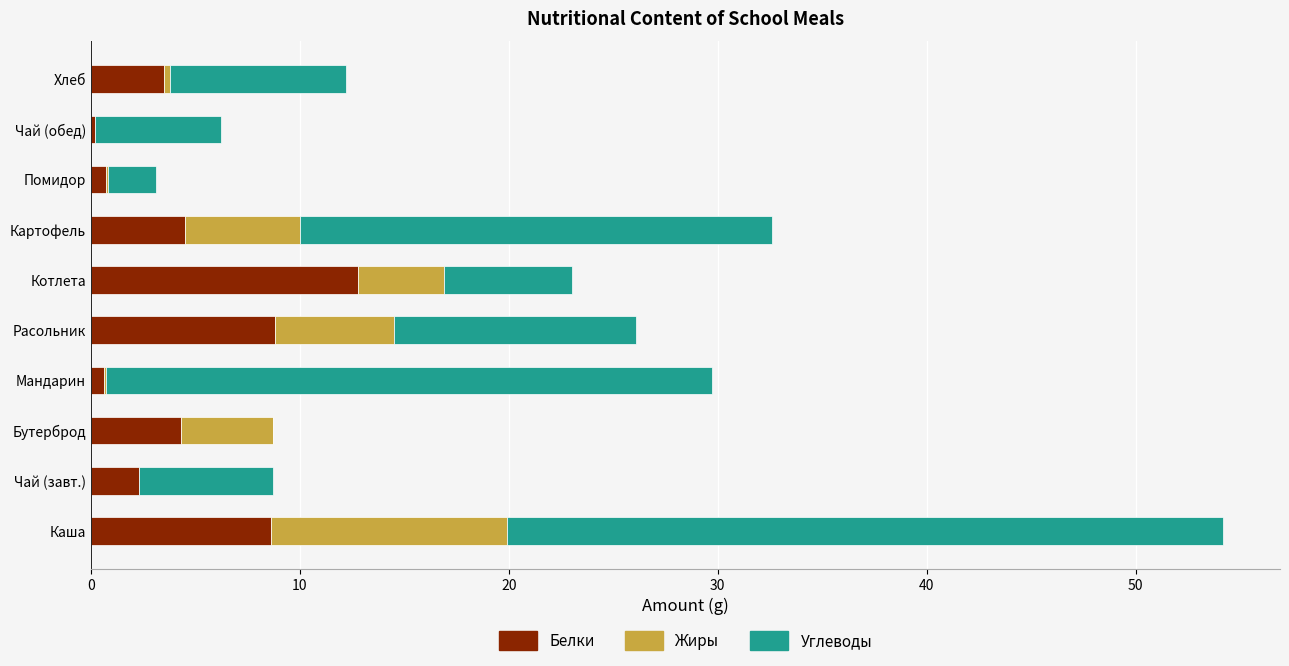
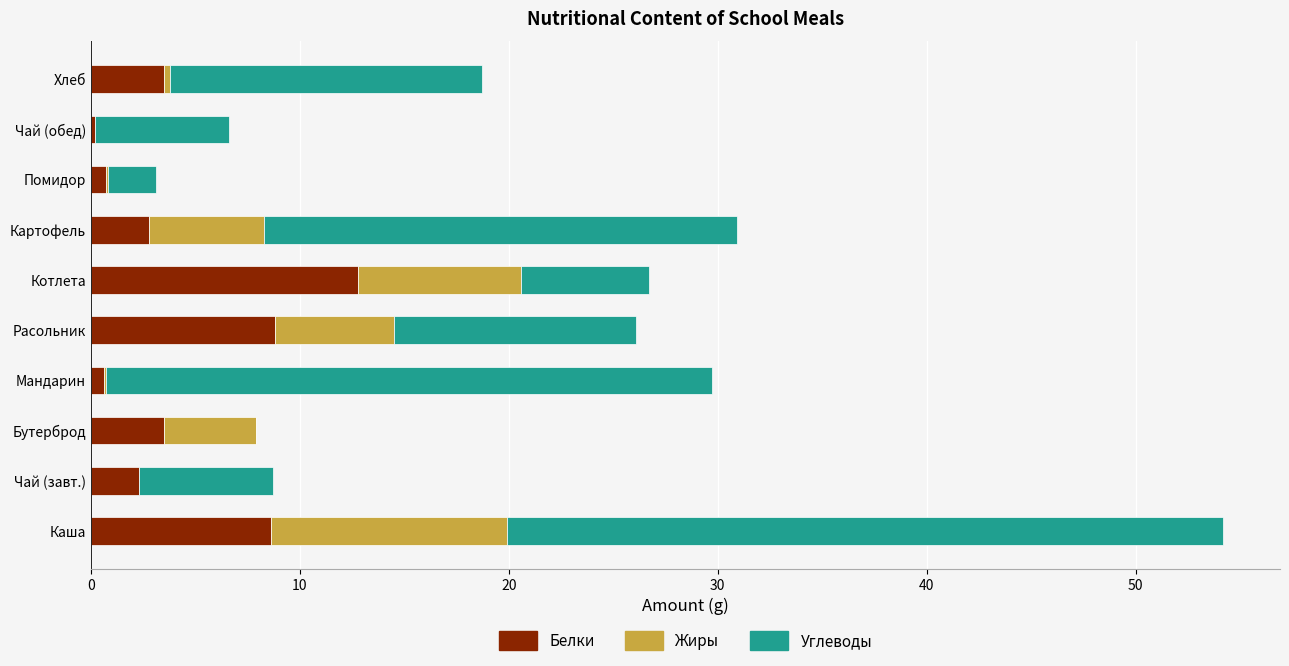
Углеводы, Хлеб: 8.4 -> 14.9
Углеводы, Чай (обед): 6.0 -> 6.4
Белки, Картофель: 4.5 -> 2.8
Жиры, Котлета: 4.1 -> 7.8
Белки, Бутерброд: 4.3 -> 3.5
